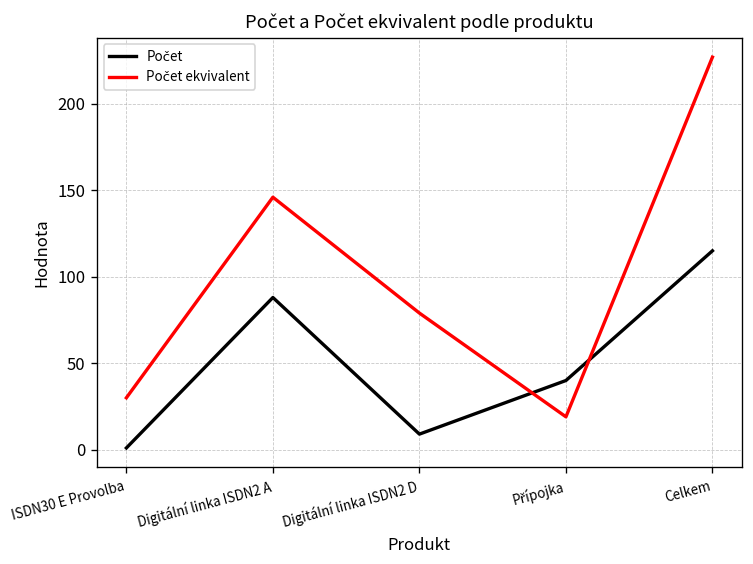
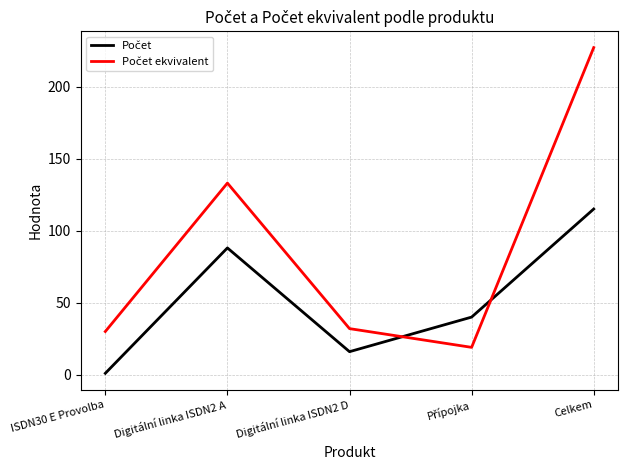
Počet ekvivalent, Digitální linka ISDN2 A: 146 -> 133
Počet, Digitální linka ISDN2 D: 9 -> 16
Počet ekvivalent, Digitální linka ISDN2 D: 79 -> 32
